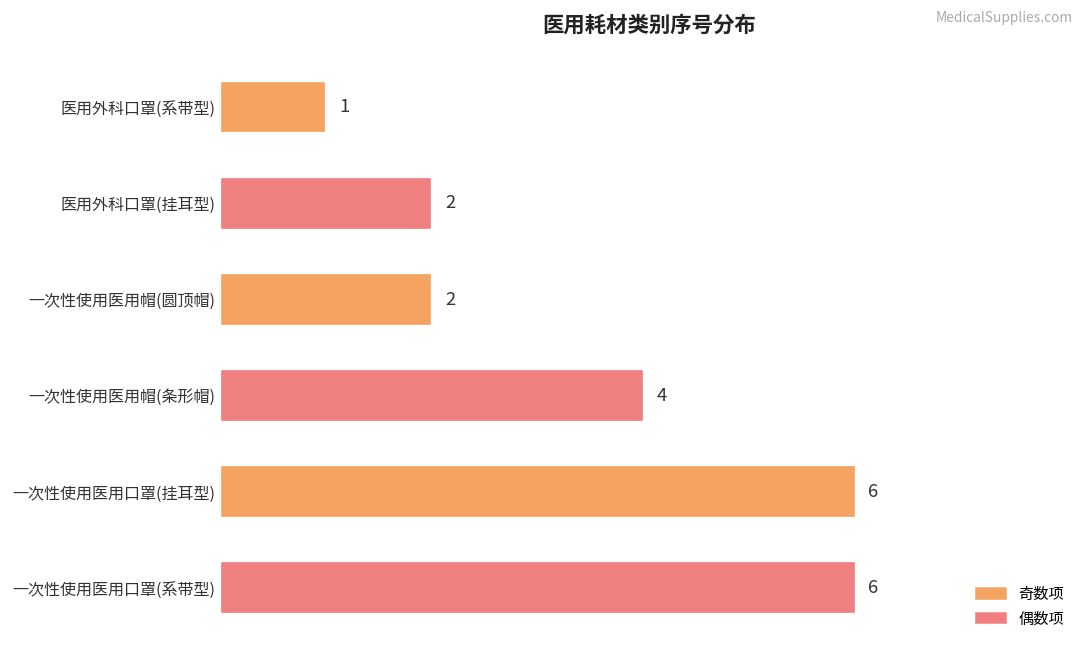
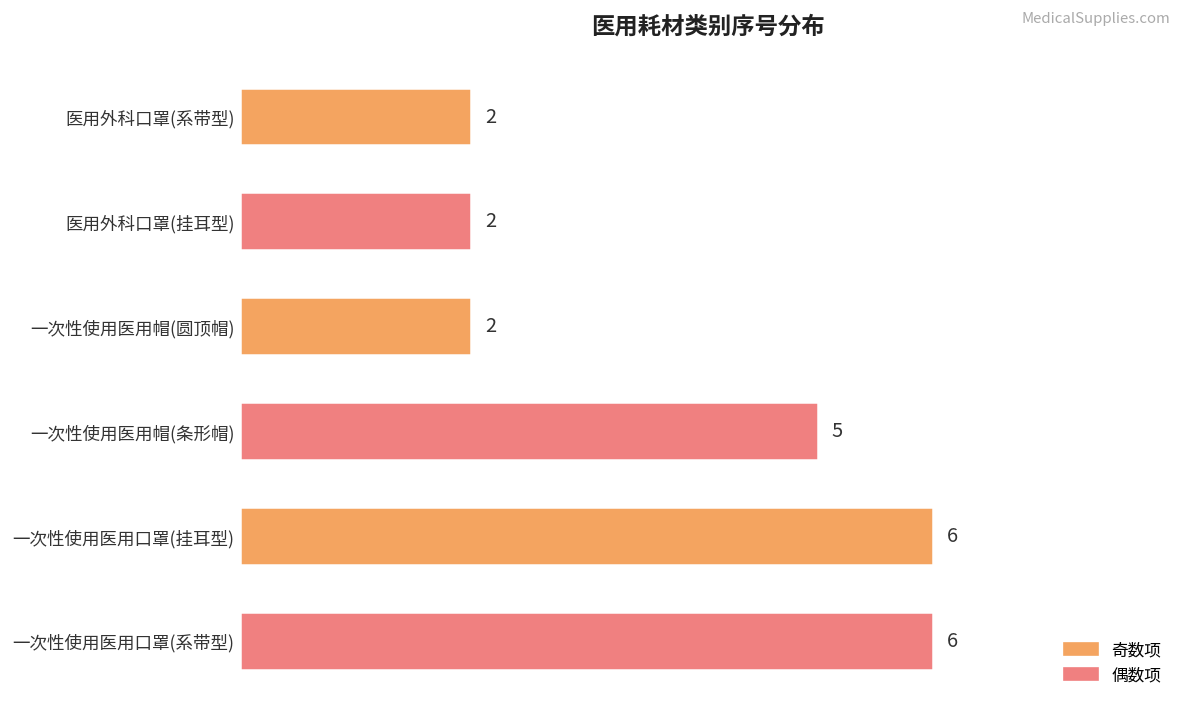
医用外科口罩(系带型): 1 -> 2
一次性使用医用帽(条形帽): 4 -> 5
